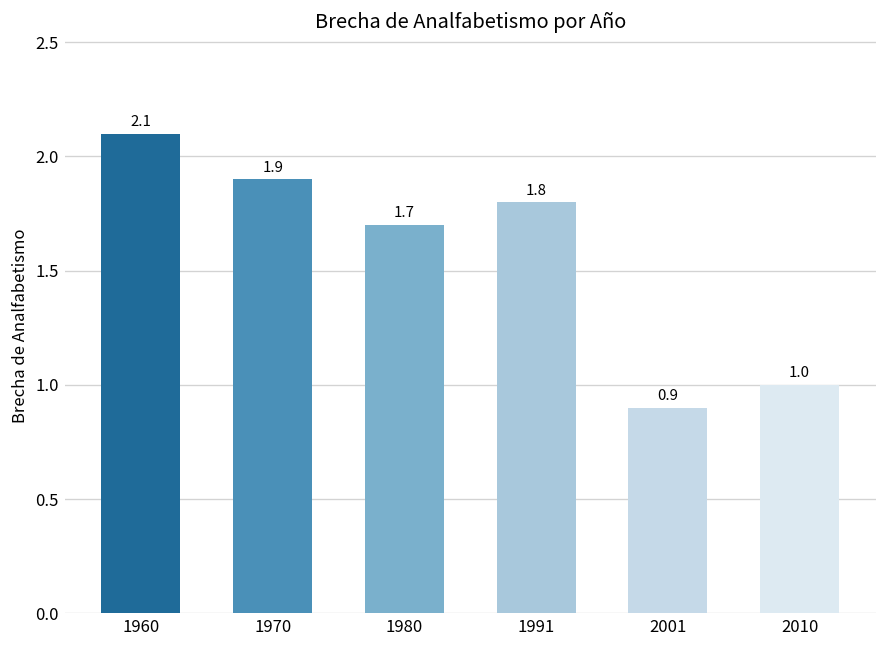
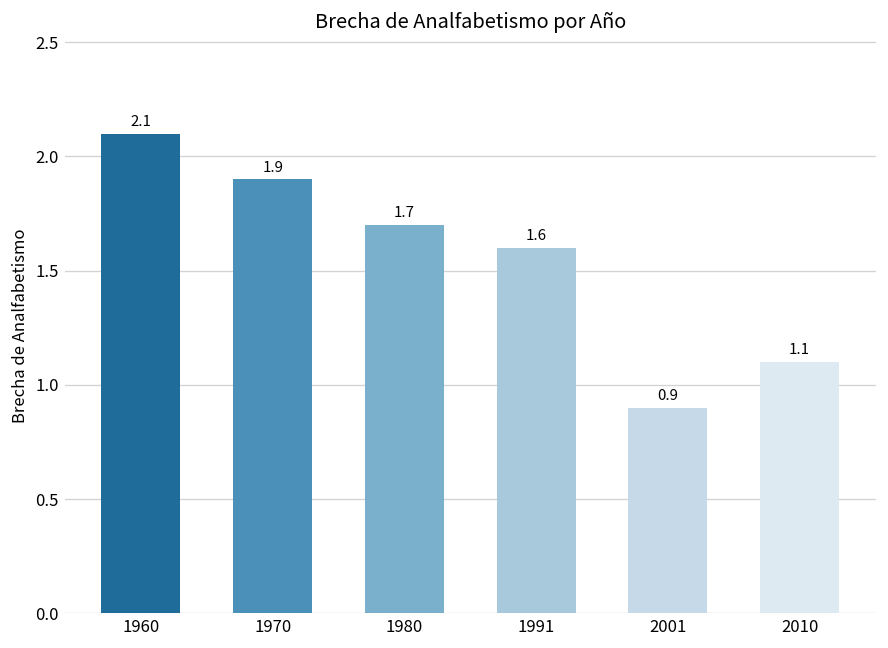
1991: 1.8 -> 1.6
2010: 1.0 -> 1.1
